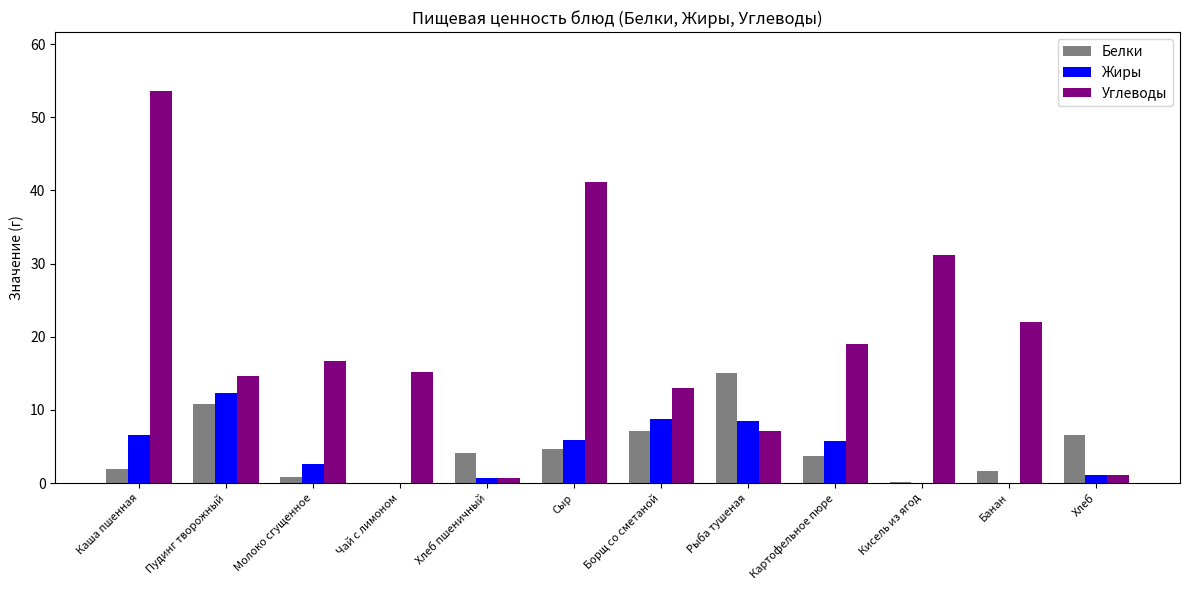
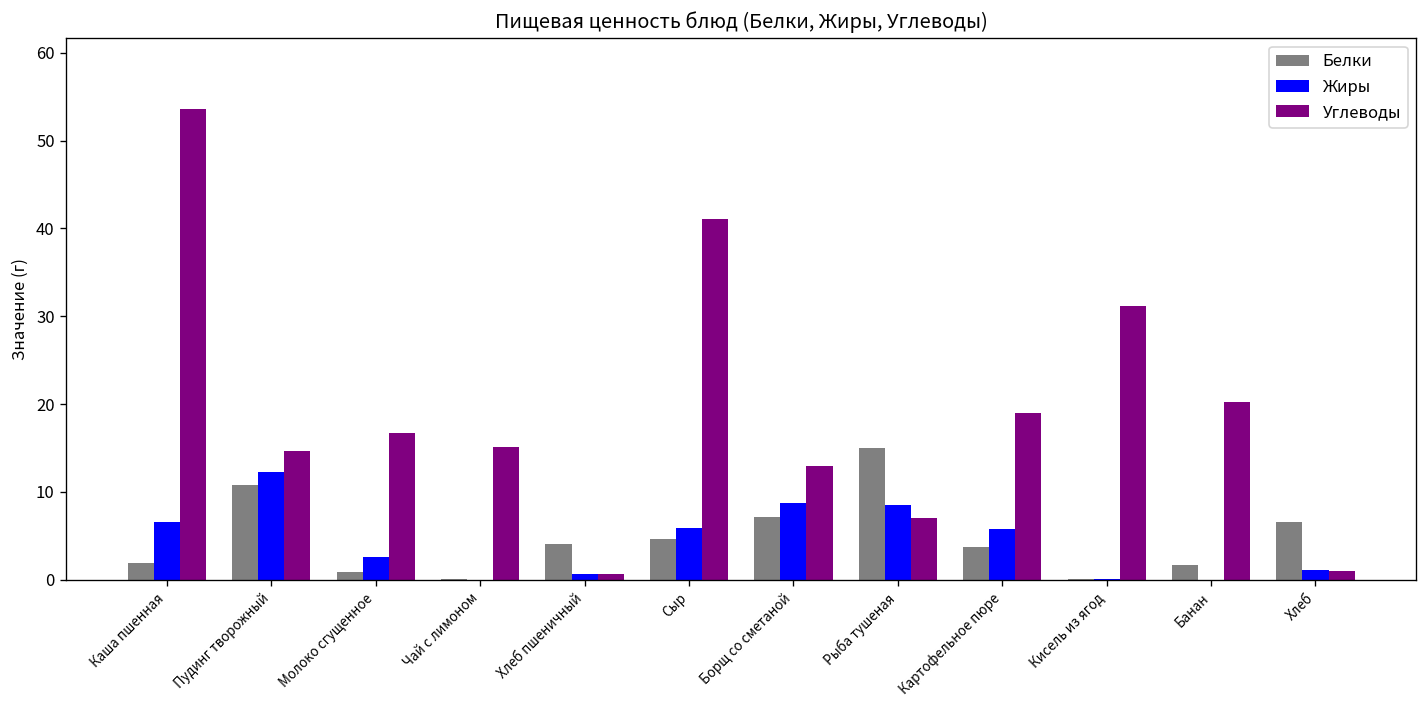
Углеводы, Банан: 22 -> 20
